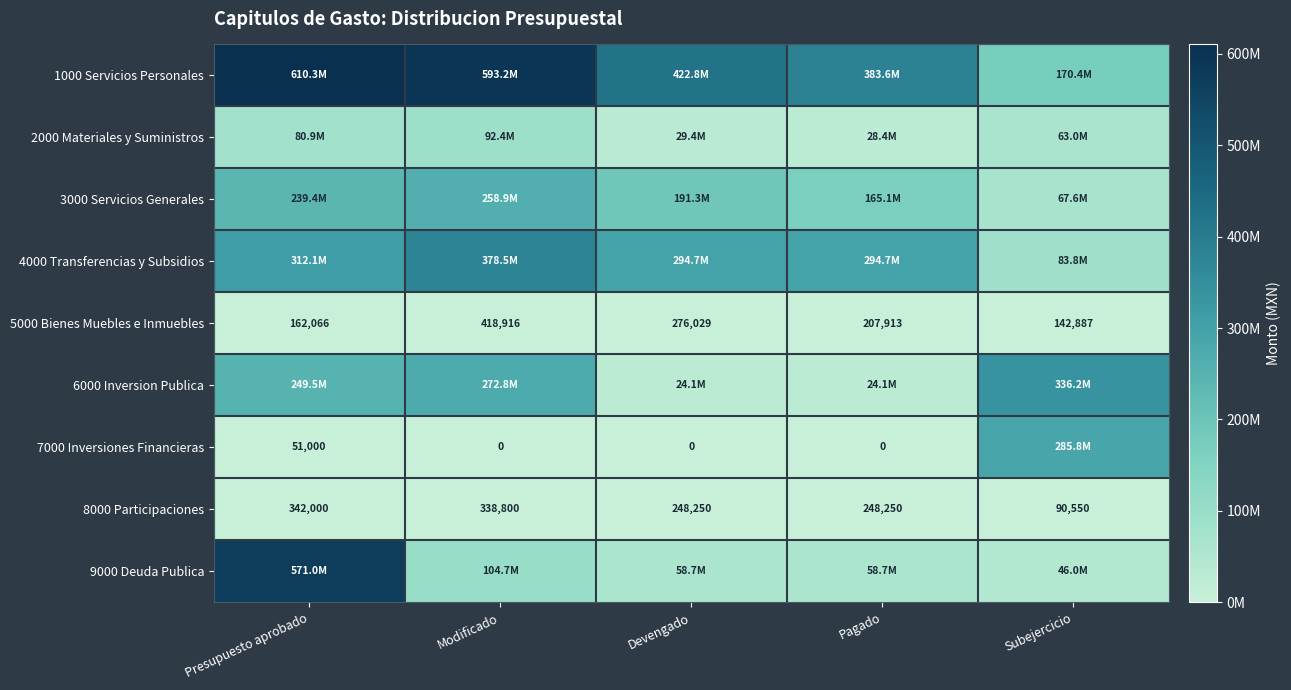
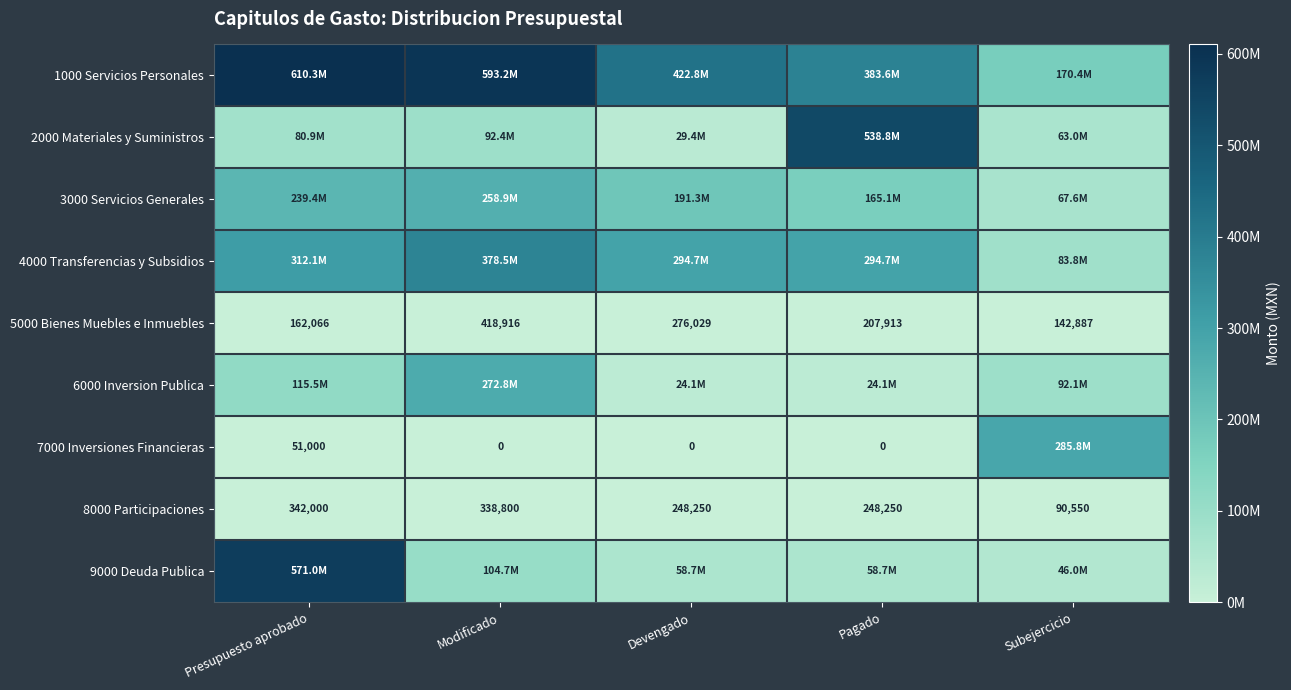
2000 Materiales y Suministros, Pagado: 28.4M -> 538.8M
6000 Inversion Publica, Presupuesto aprobado: 249.5M -> 115.5M
6000 Inversion Publica, Subejercicio: 336.2M -> 92.1M
